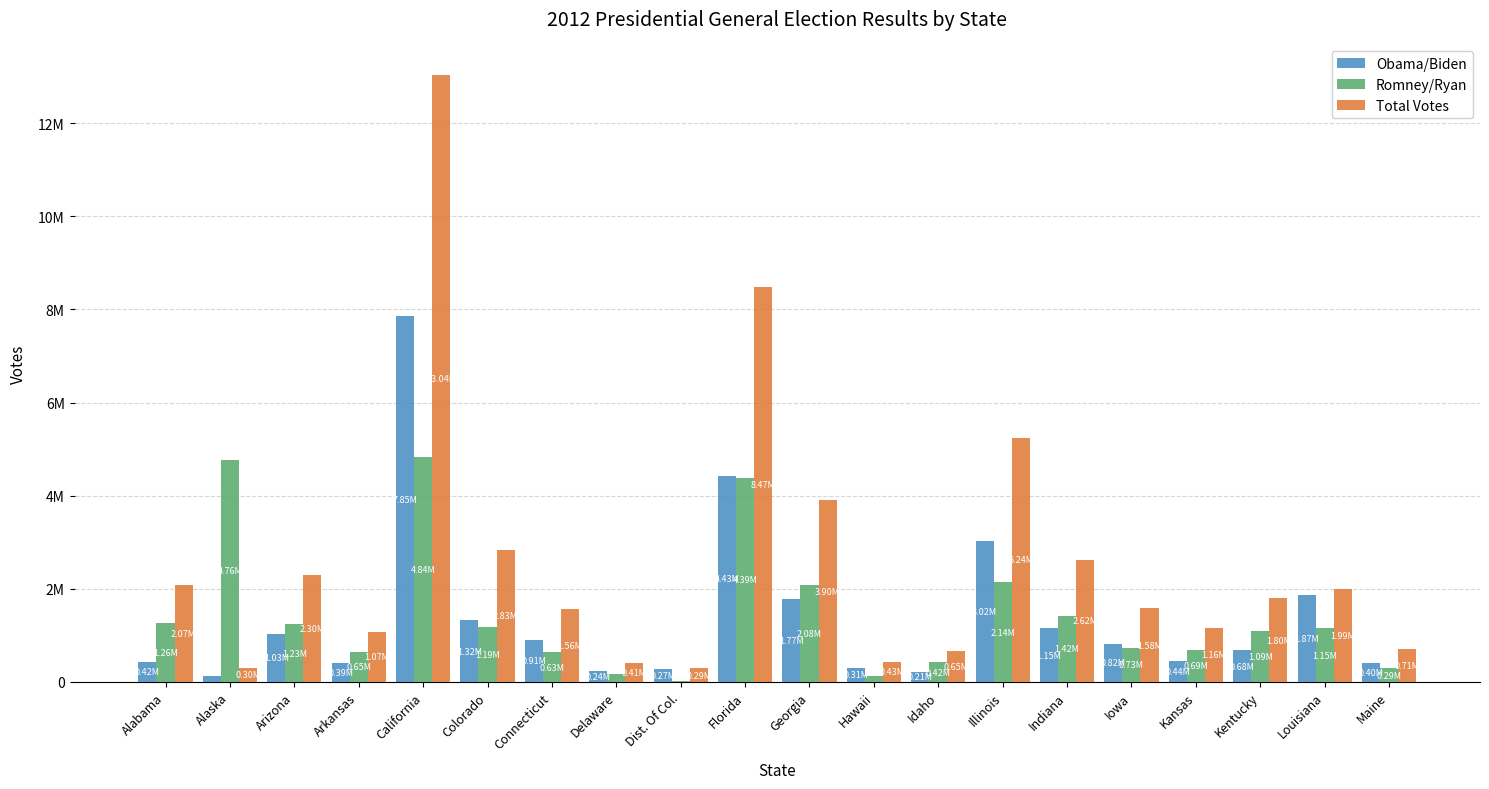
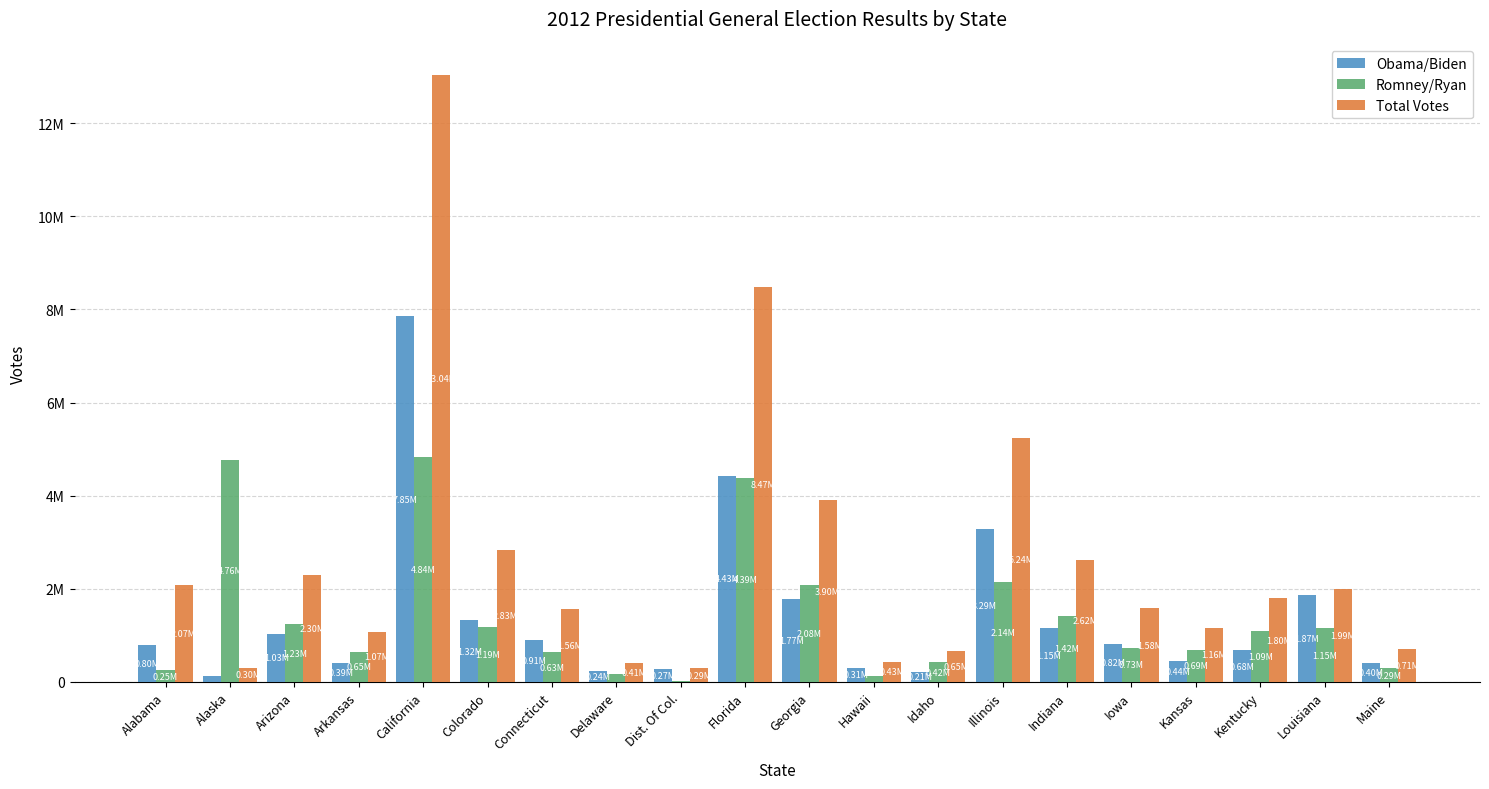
Obama/Biden, Alabama: 0.42M -> 0.80M
Romney/Ryan, Alabama: 1.26M -> 0.25M
Obama/Biden, Illinois: 3.02M -> 3.29M
